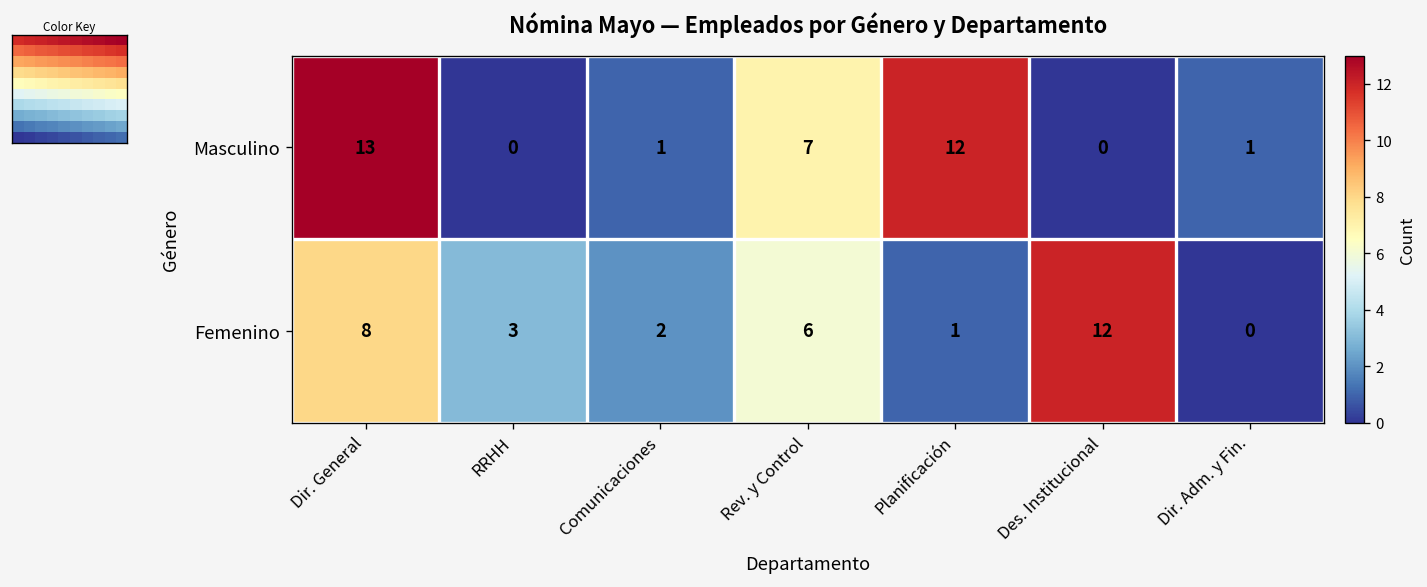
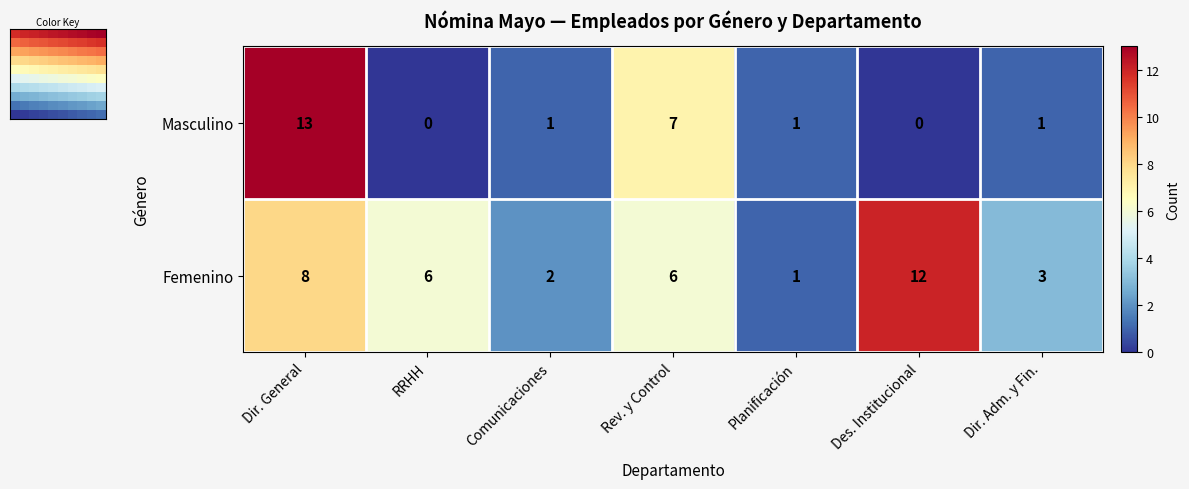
Nómina Mayo — Empleados por Género y Departamento, Masculino, Planificación: 12 -> 1
Nómina Mayo — Empleados por Género y Departamento, Femenino, RRHH: 3 -> 6
Nómina Mayo — Empleados por Género y Departamento, Femenino, Dir. Adm. y Fin.: 0 -> 3
